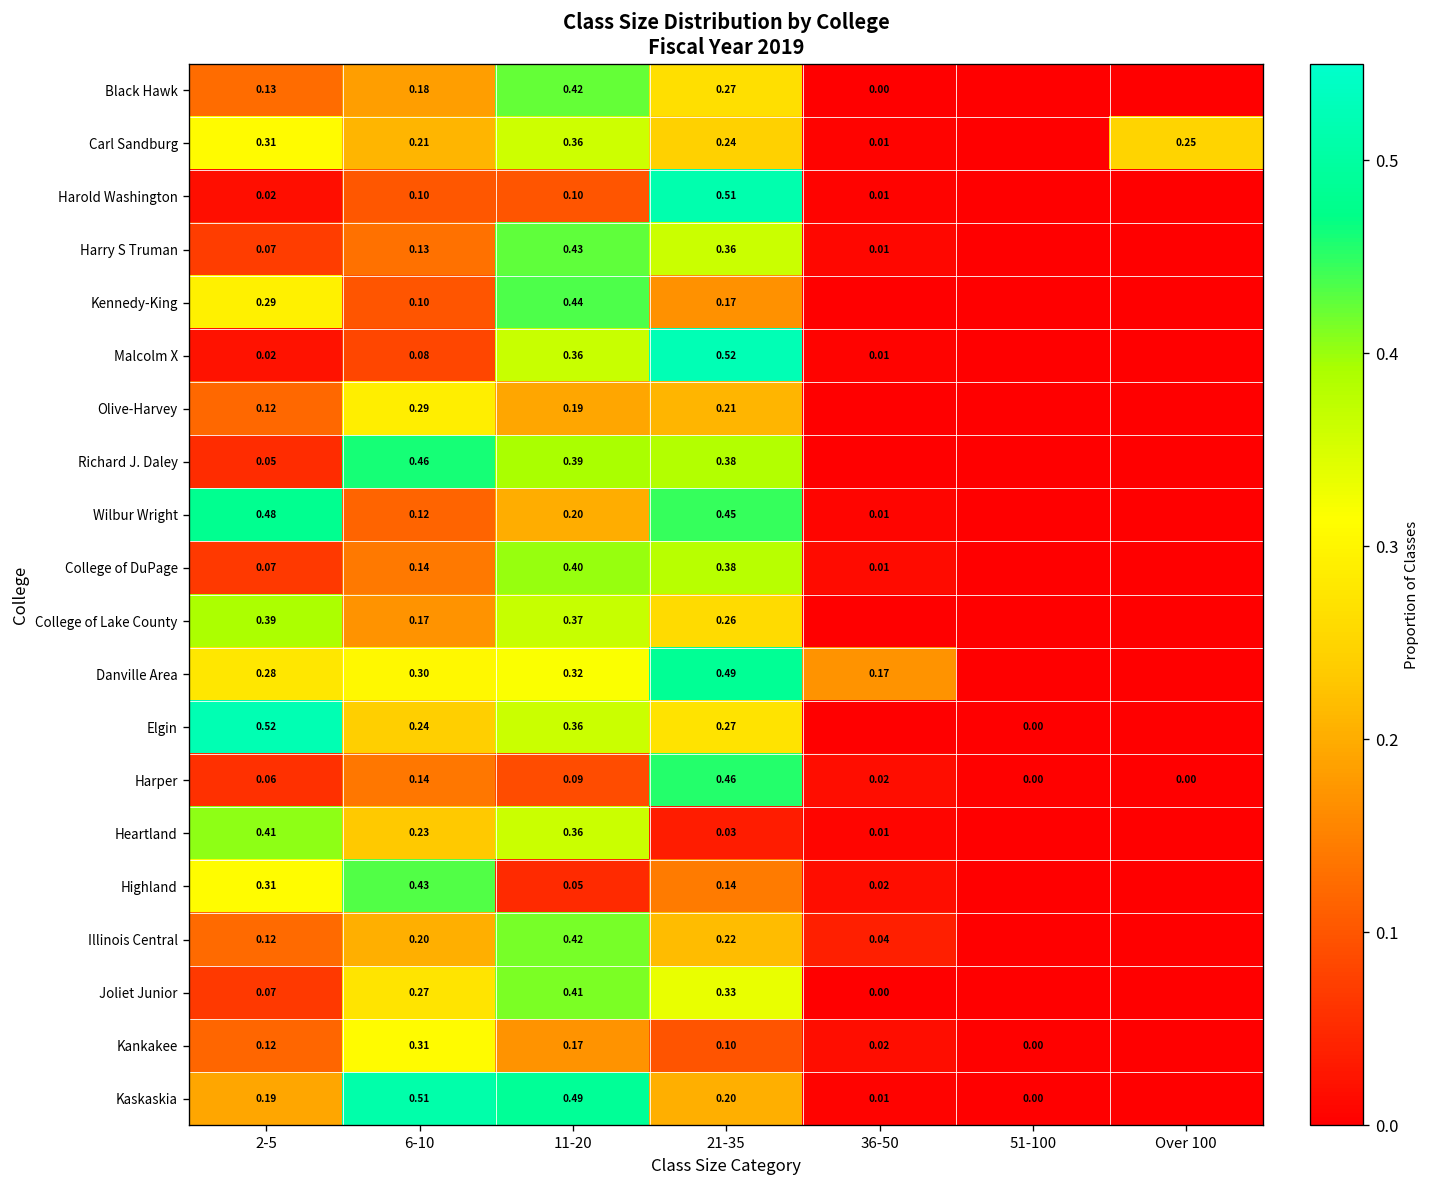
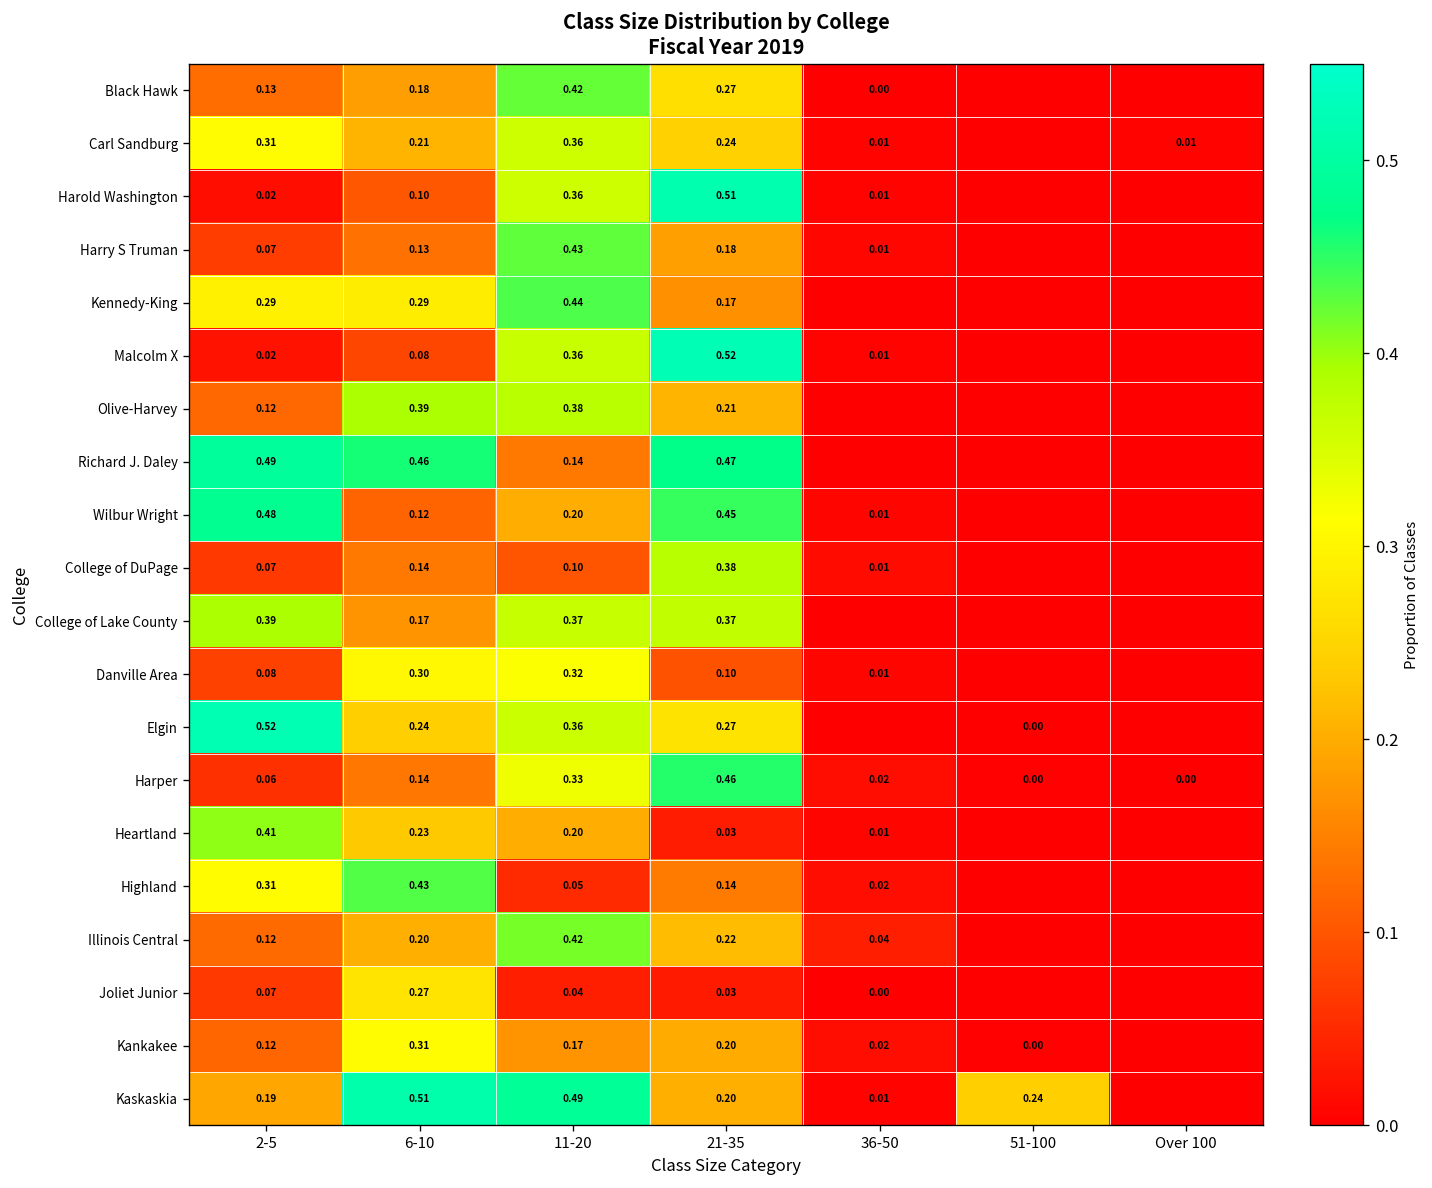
Carl Sandburg, Over 100: 0.25 -> 0.01
Harold Washington, 11-20: 0.10 -> 0.36
Harry S Truman, 21-35: 0.36 -> 0.18
Kennedy-King, 6-10: 0.10 -> 0.29
Olive-Harvey, 6-10: 0.29 -> 0.39
Olive-Harvey, 11-20: 0.19 -> 0.38
Richard J. Daley, 2-5: 0.05 -> 0.49
Richard J. Daley, 11-20: 0.39 -> 0.14
Richard J. Daley, 21-35: 0.38 -> 0.47
College of DuPage, 11-20: 0.40 -> 0.10
College of Lake County, 21-35: 0.26 -> 0.37
Danville Area, 2-5: 0.28 -> 0.08
Danville Area, 21-35: 0.49 -> 0.10
Danville Area, 36-50: 0.17 -> 0.01
Harper, 11-20: 0.09 -> 0.33
Heartland, 11-20: 0.36 -> 0.20
Joliet Junior, 11-20: 0.41 -> 0.04
Joliet Junior, 21-35: 0.33 -> 0.03
Kankakee, 21-35: 0.10 -> 0.20
Kaskaskia, 51-100: 0.00 -> 0.24
